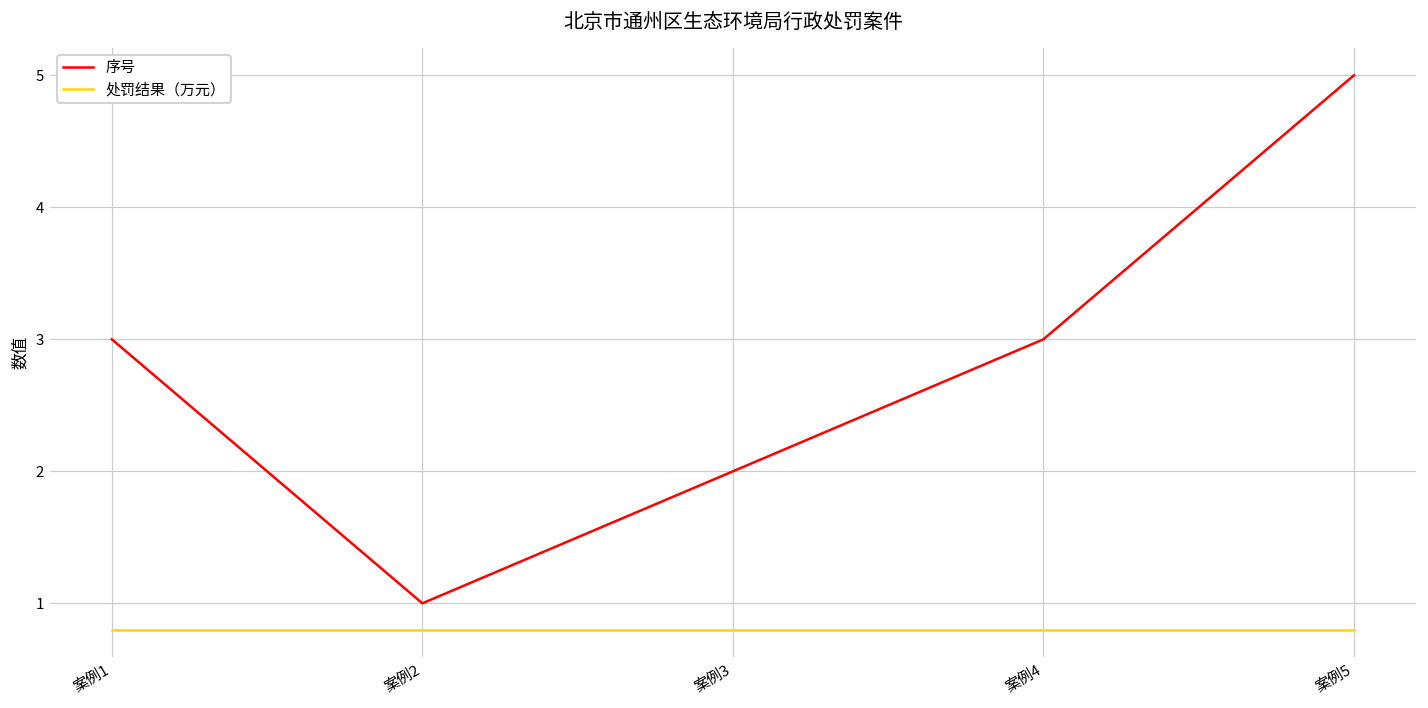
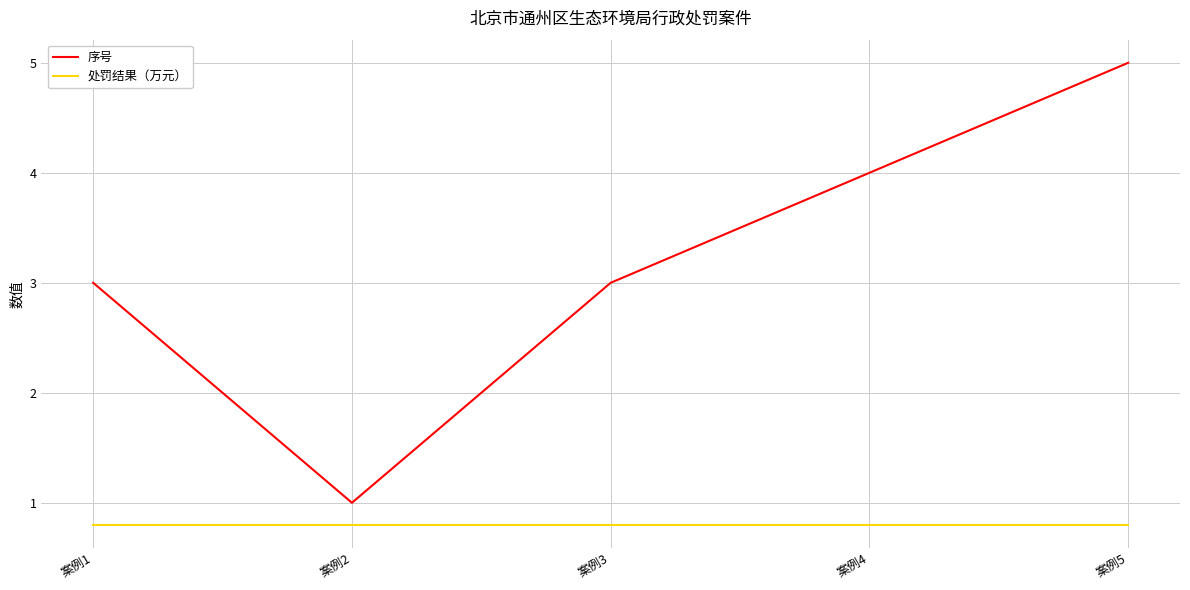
序号, 案例3: 2 -> 3
序号, 案例4: 3 -> 4
